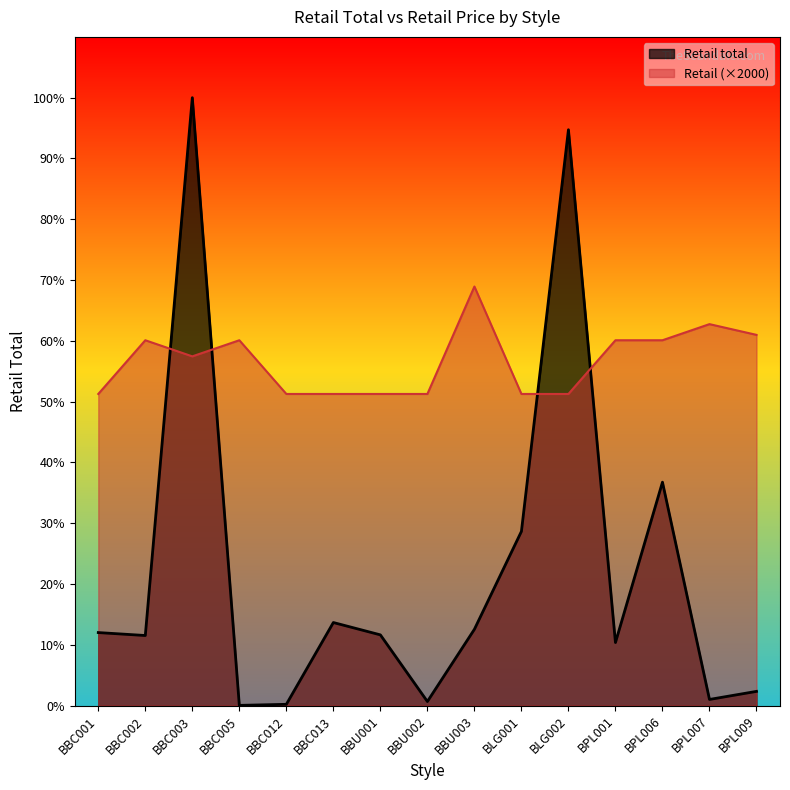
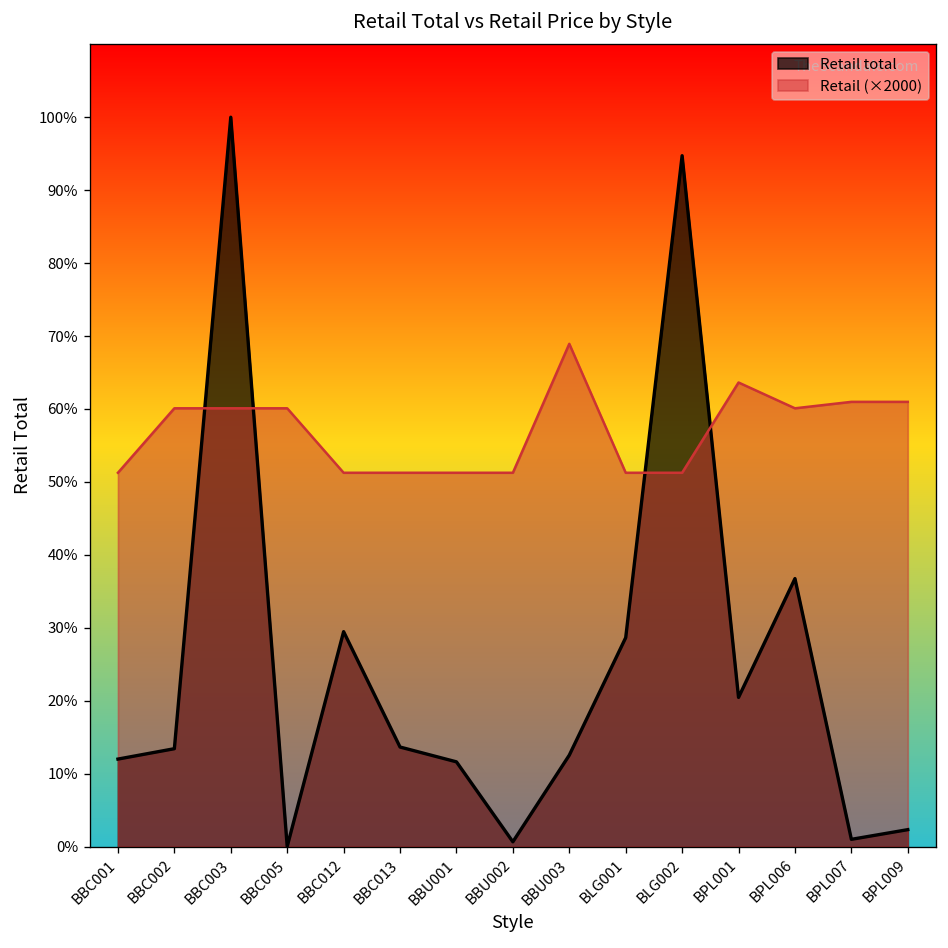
Retail total, BBC002: 12% -> 13%
Retail (×2000), BBC003: 57% -> 60%
Retail total, BBC012: 0% -> 29%
Retail total, BPL001: 10% -> 20%
Retail (×2000), BPL001: 60% -> 64%
Retail (×2000), BPL007: 63% -> 61%
